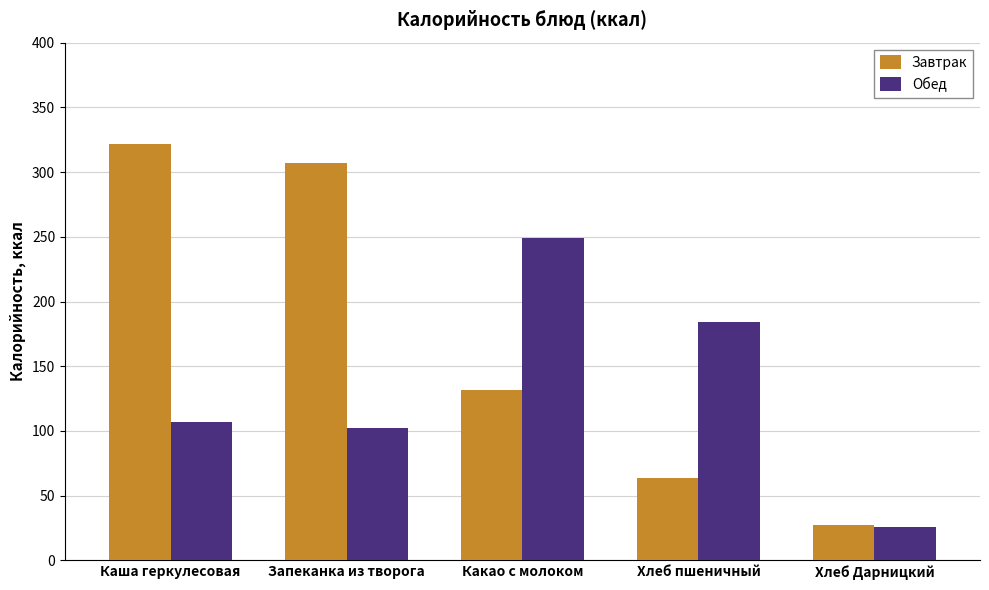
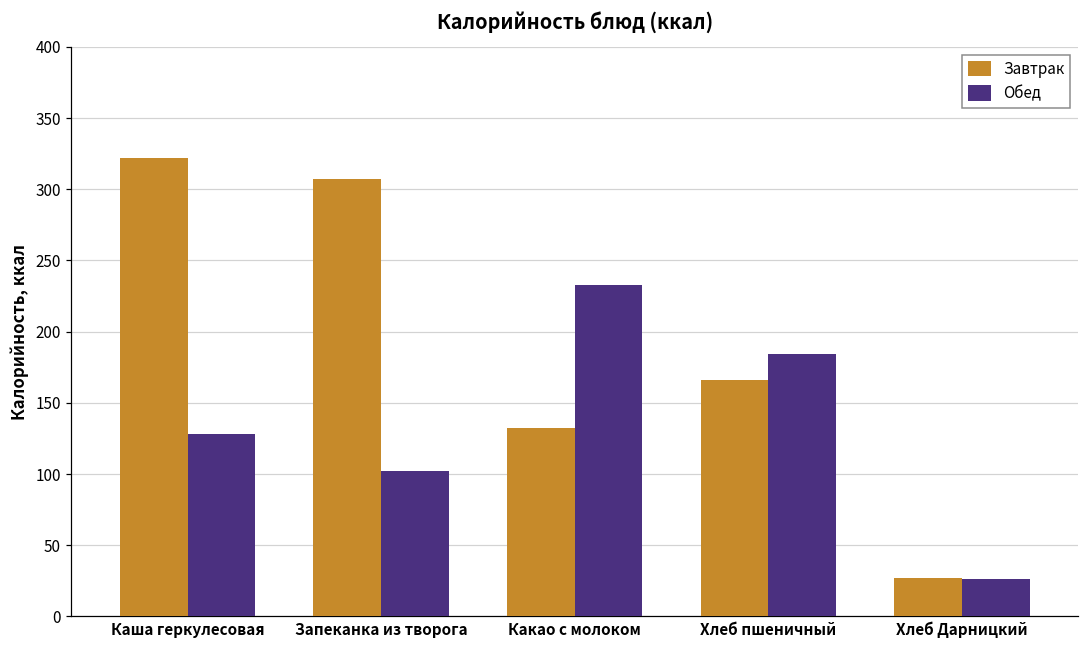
Обед, Каша геркулесовая: 107 -> 128
Обед, Какао с молоком: 249 -> 233
Завтрак, Хлеб пшеничный: 64 -> 166
